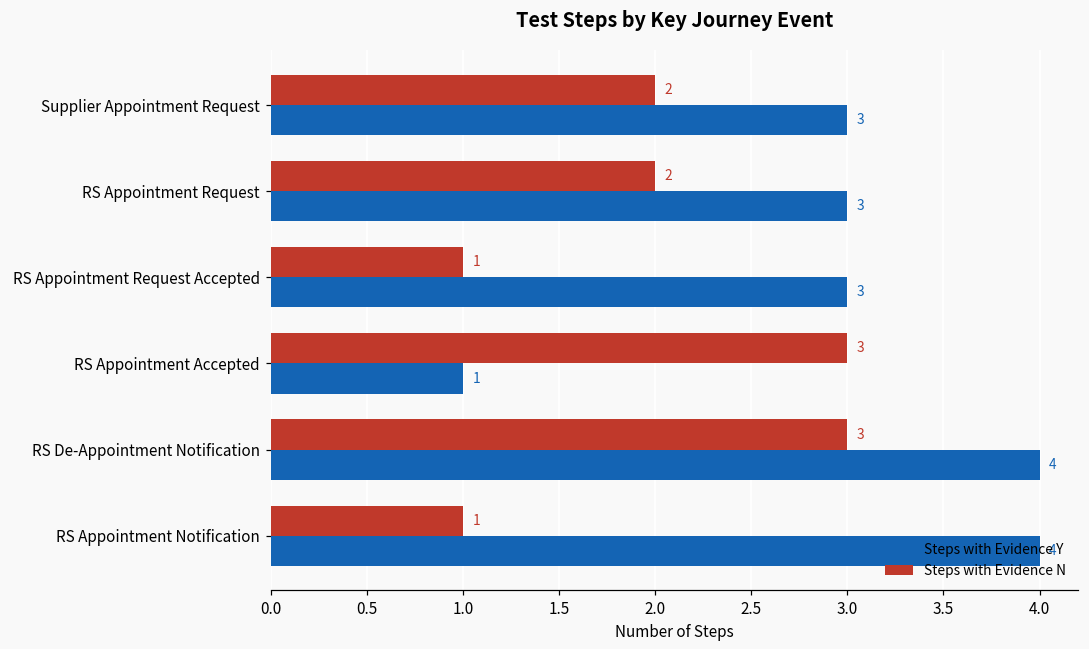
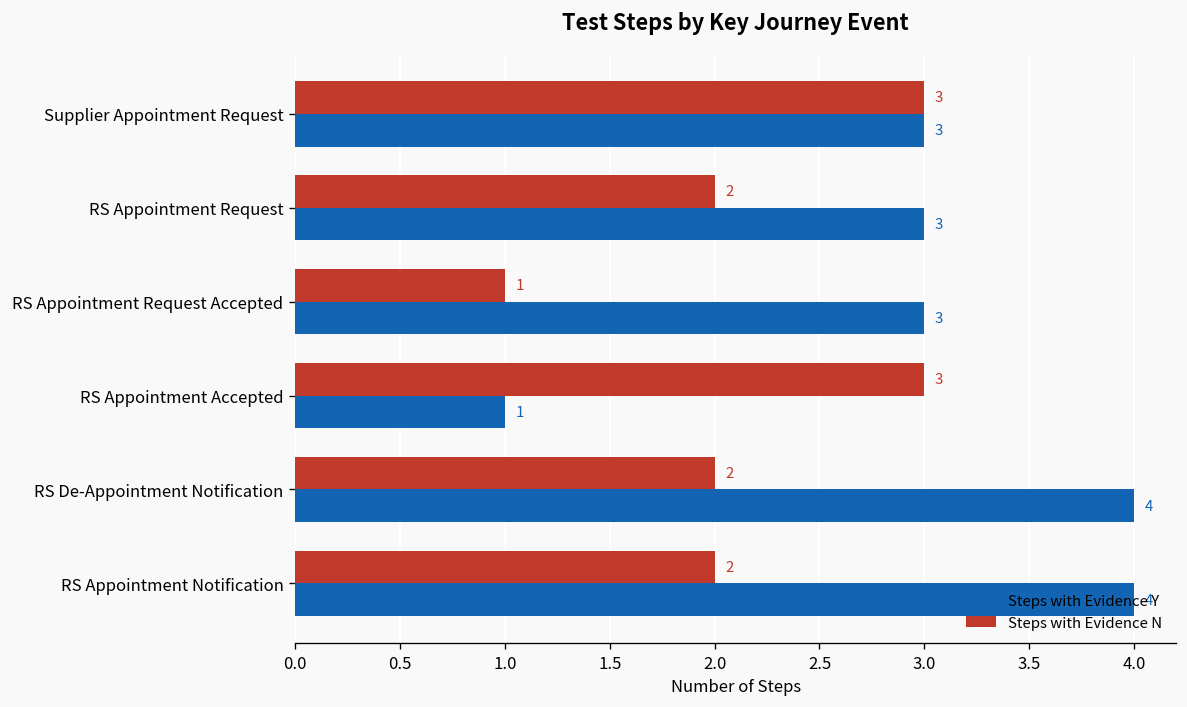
Steps with Evidence N, Supplier Appointment Request: 2 -> 3
Steps with Evidence N, RS De-Appointment Notification: 3 -> 2
Steps with Evidence N, RS Appointment Notification: 1 -> 2
